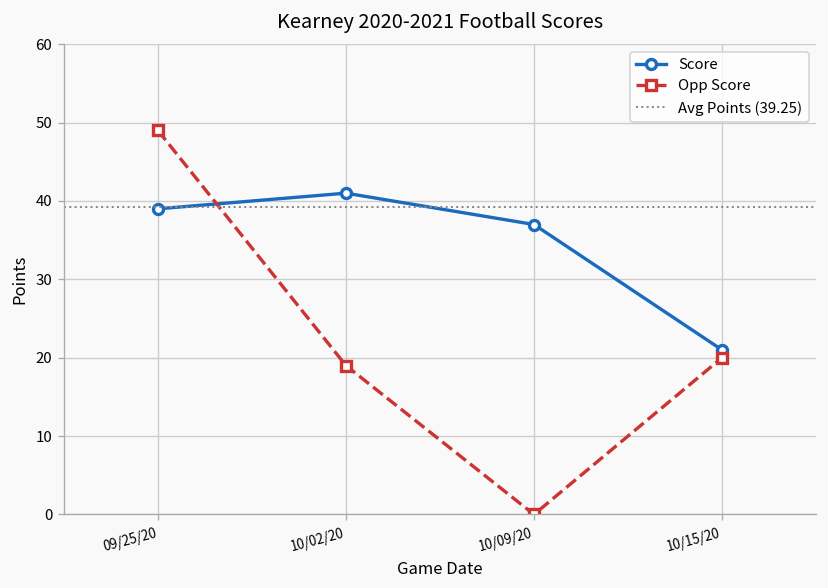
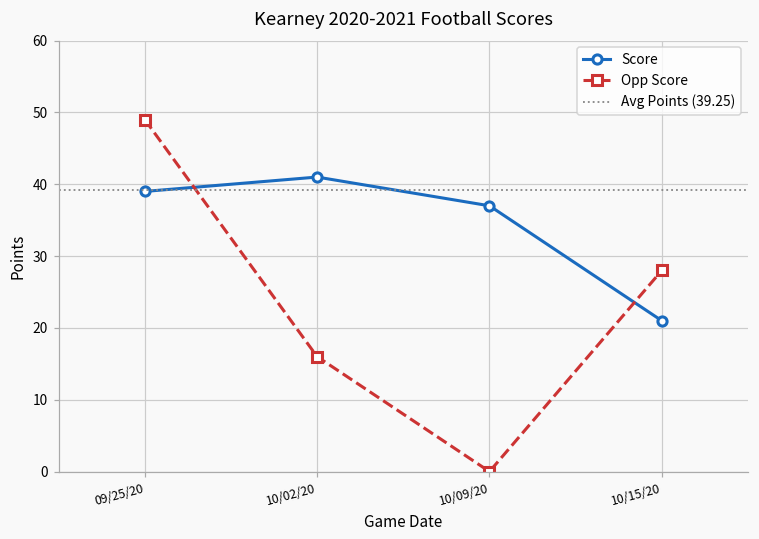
Opp Score, 10/02/20: 19 -> 16
Opp Score, 10/15/20: 20 -> 28
